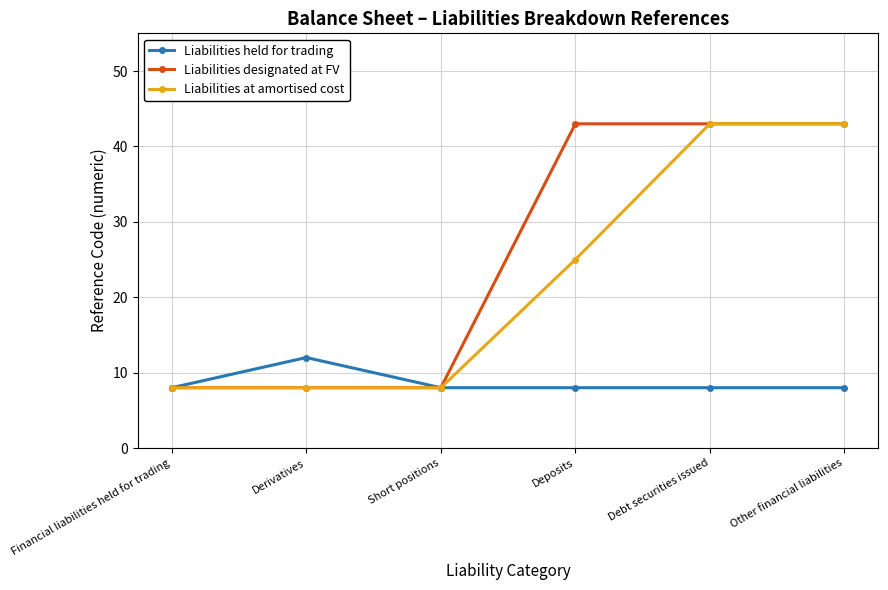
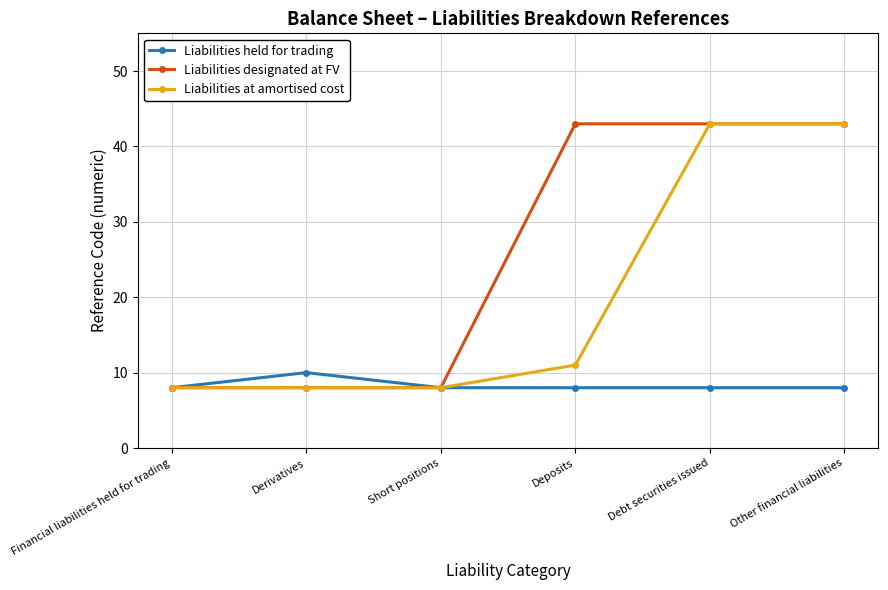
Liabilities held for trading, Derivatives: 12 -> 10
Liabilities at amortised cost, Deposits: 25 -> 11
